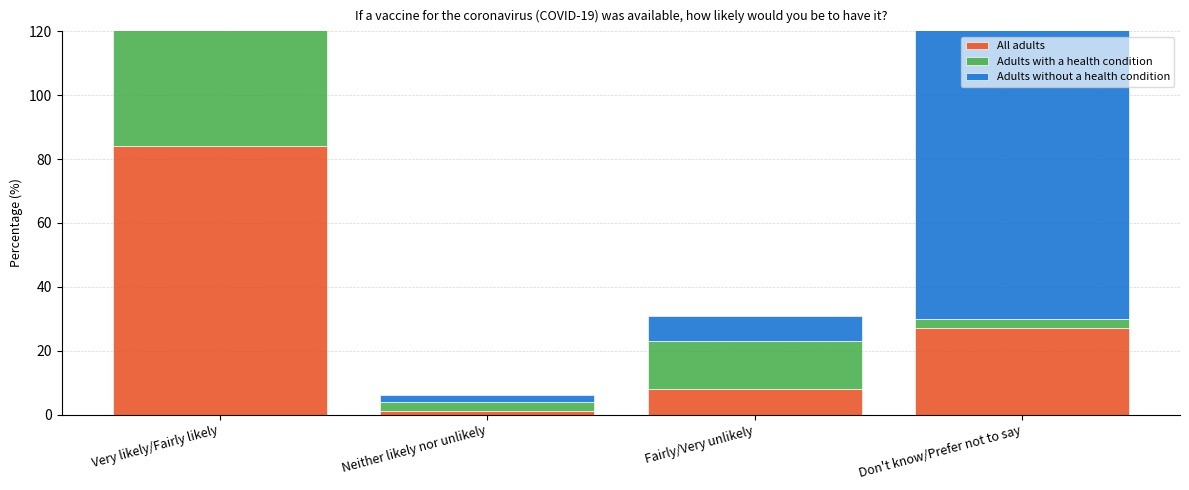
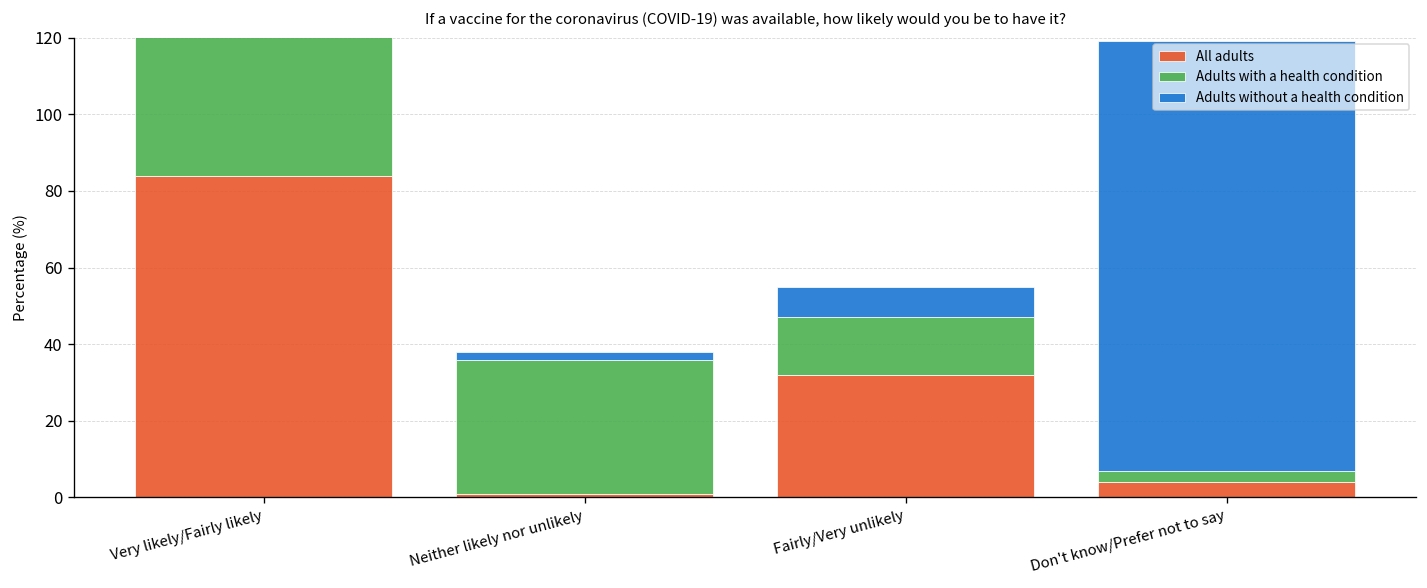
Adults with a health condition, Neither likely nor unlikely: 3 -> 35
All adults, Fairly/Very unlikely: 8 -> 32
All adults, Don't know/Prefer not to say: 27 -> 4
